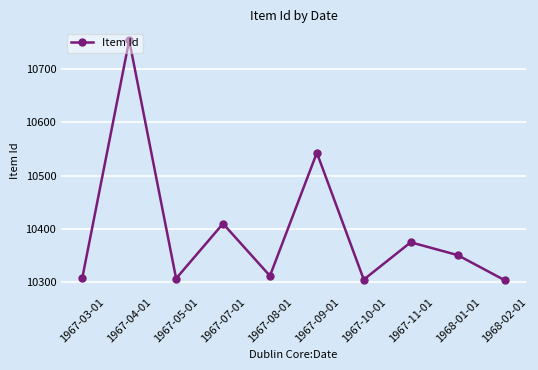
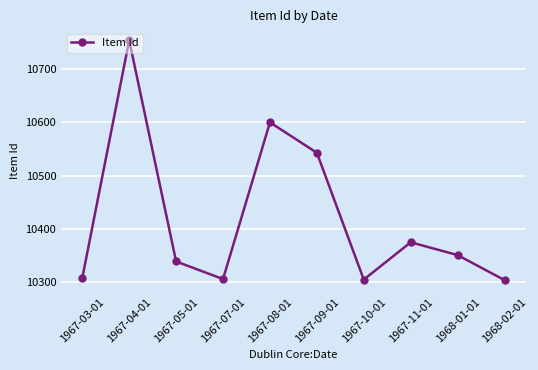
1967-05-01: 10310 -> 10340
1967-07-01: 10410 -> 10310
1967-08-01: 10310 -> 10600
